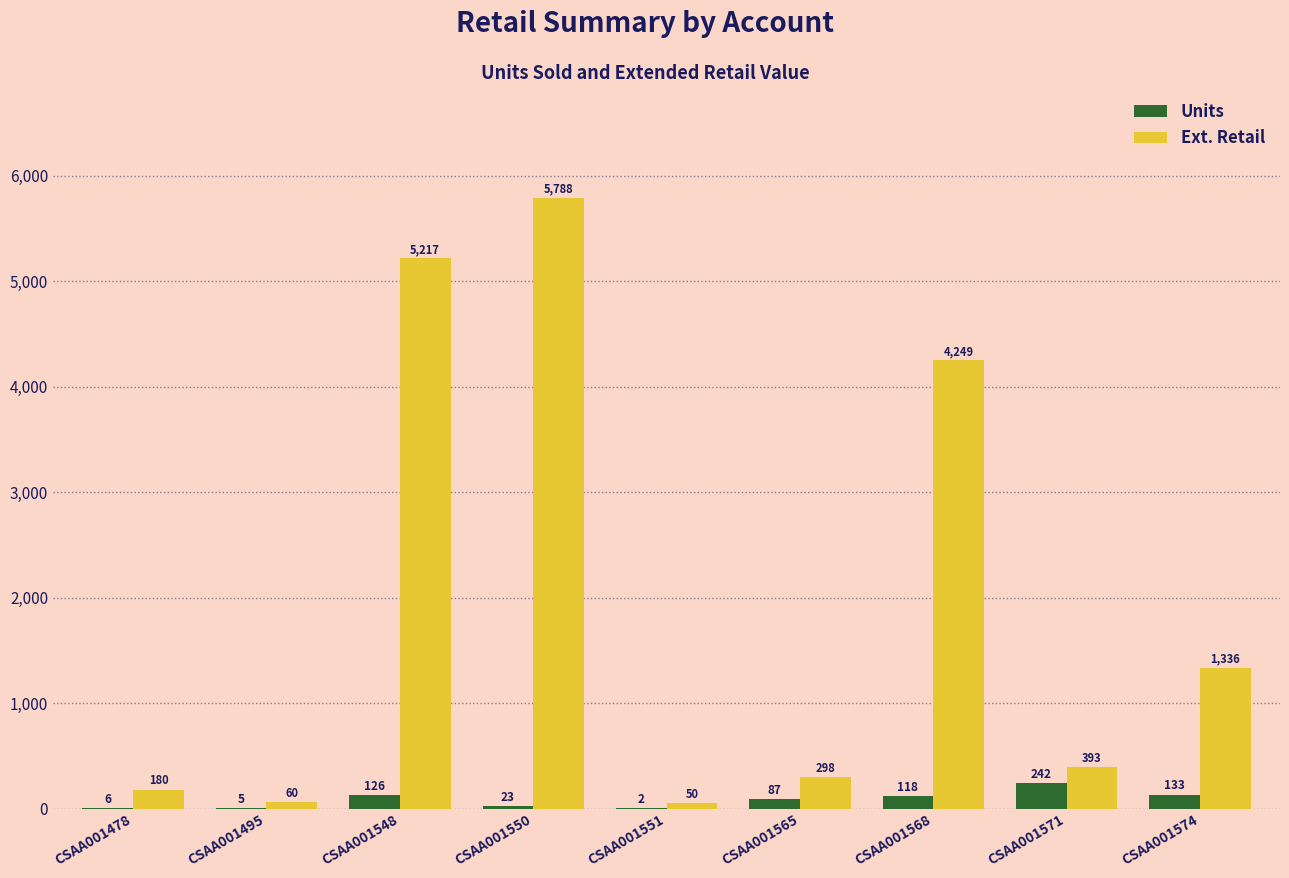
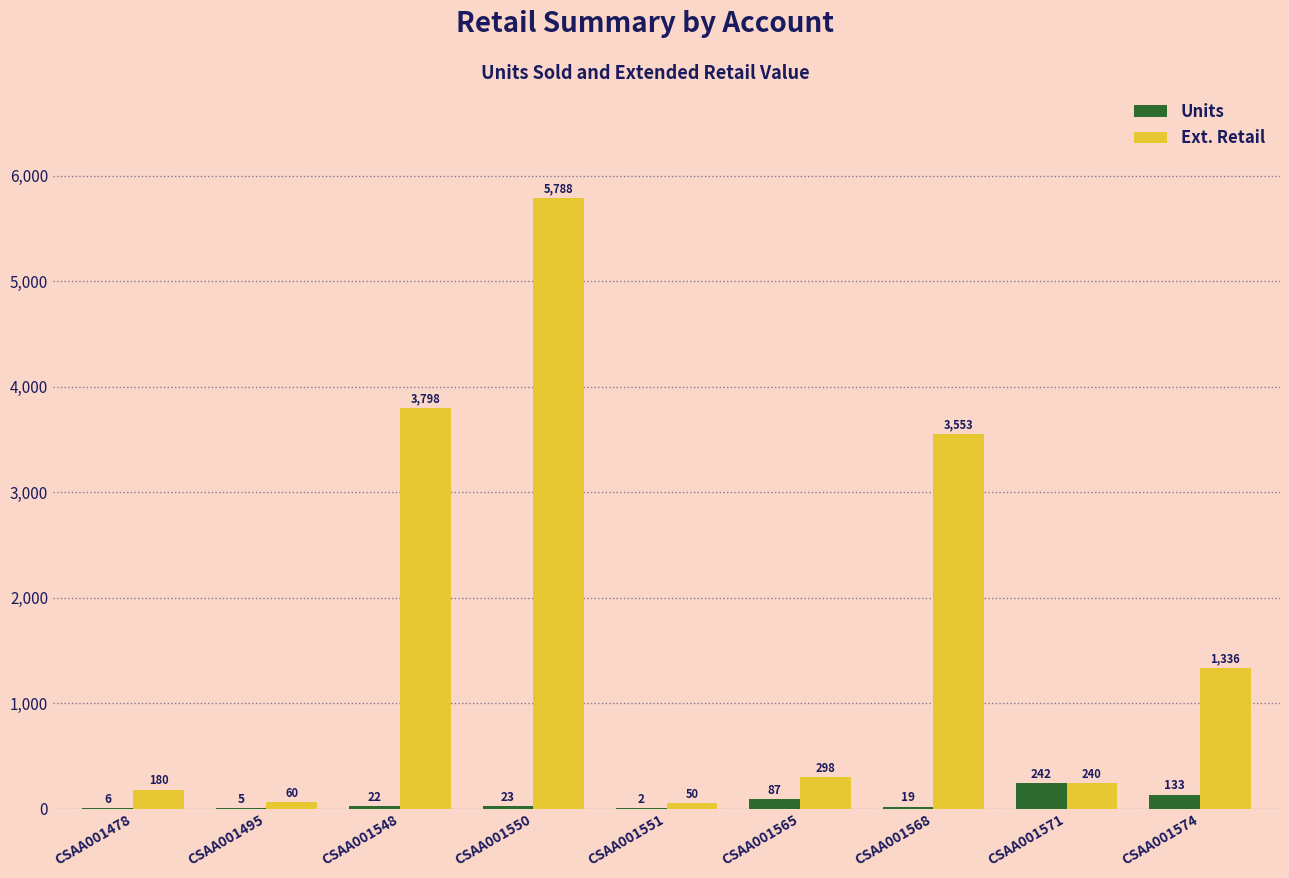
Units, CSAA001548: 126 -> 22
Ext. Retail, CSAA001548: 5,217 -> 3,798
Units, CSAA001568: 118 -> 19
Ext. Retail, CSAA001568: 4,249 -> 3,553
Ext. Retail, CSAA001571: 393 -> 240
